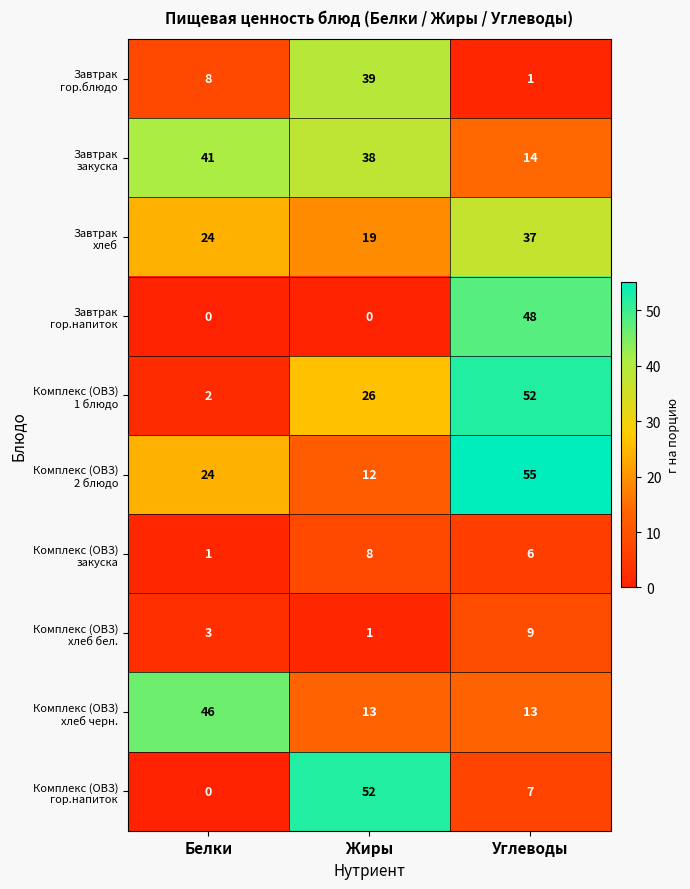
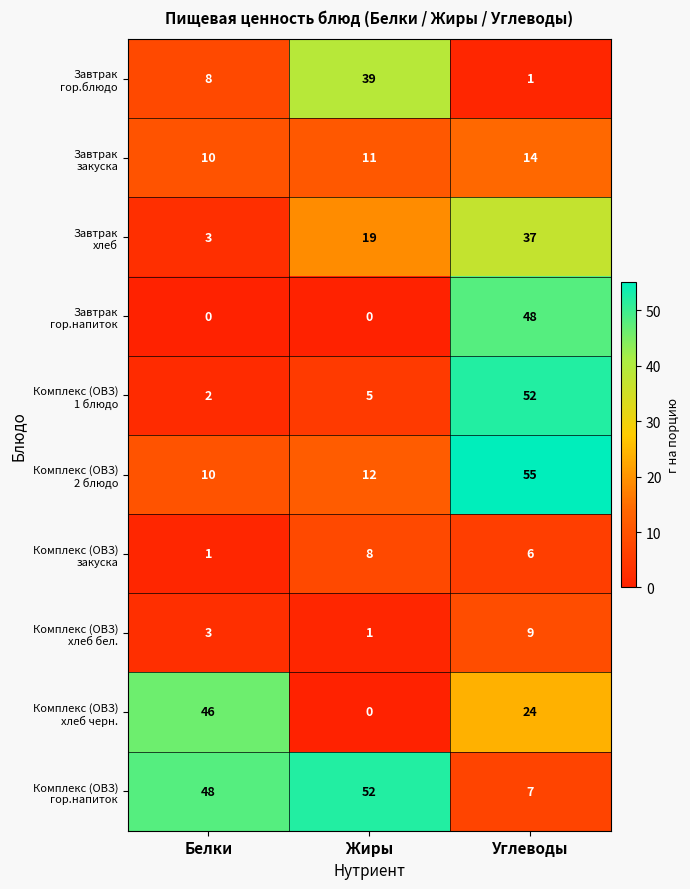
Завтрак закуска, Белки: 41 -> 10
Завтрак закуска, Жиры: 38 -> 11
Завтрак хлеб, Белки: 24 -> 3
Комплекс (ОВЗ) 1 блюдо, Жиры: 26 -> 5
Комплекс (ОВЗ) 2 блюдо, Белки: 24 -> 10
Комплекс (ОВЗ) хлеб черн., Жиры: 13 -> 0
Комплекс (ОВЗ) хлеб черн., Углеводы: 13 -> 24
Комплекс (ОВЗ) гор.напиток, Белки: 0 -> 48
